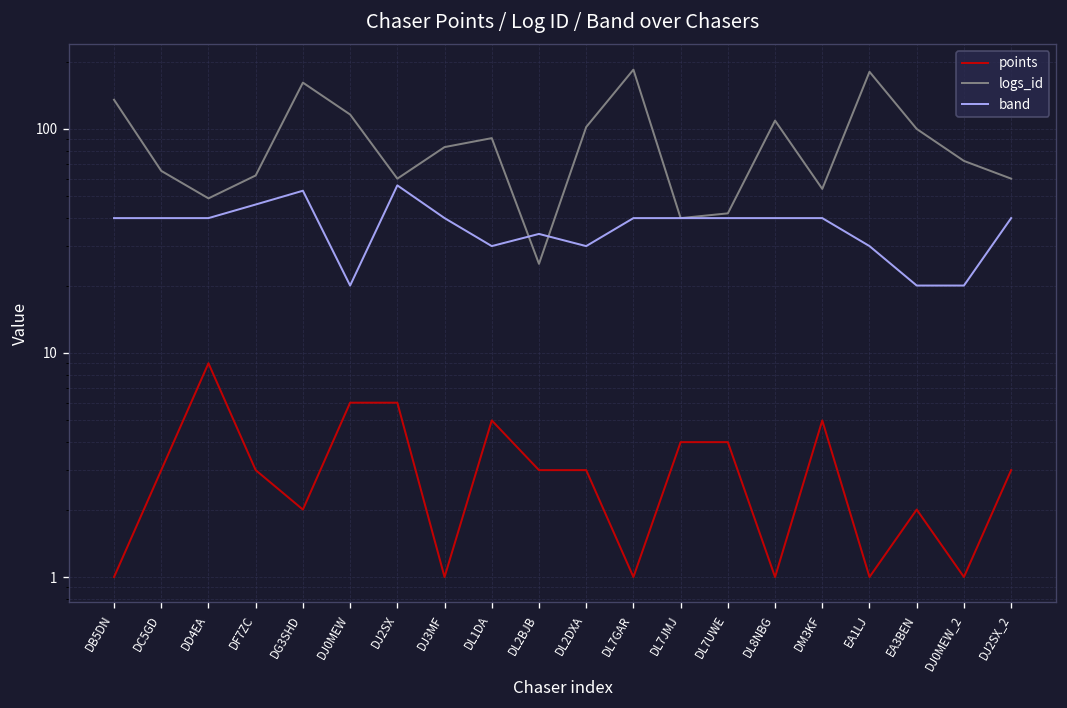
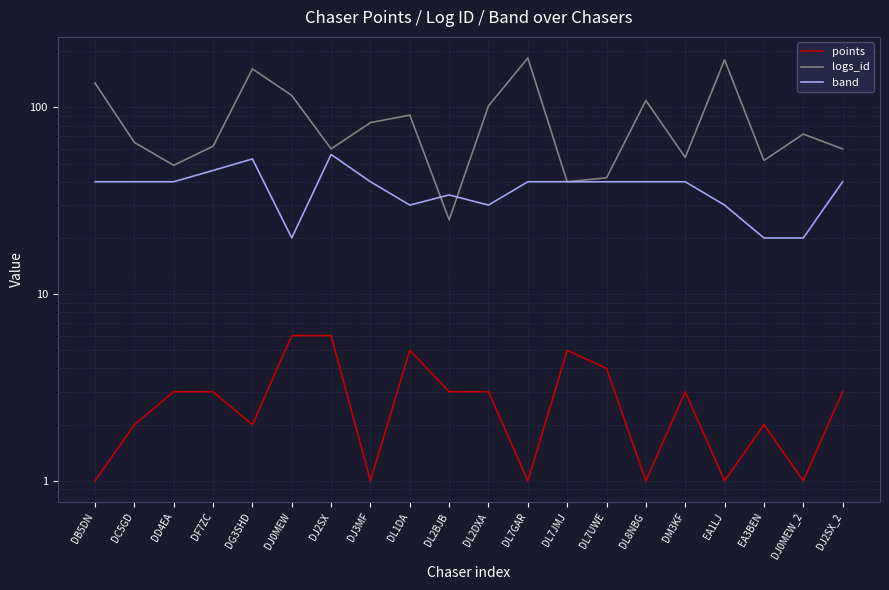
points, DC5GD: 3 -> 2
points, DD4EA: 9 -> 3
points, DL7JMJ: 4 -> 5
points, DM3KF: 5 -> 3
logs_id, EA3BEN: 100 -> 52
